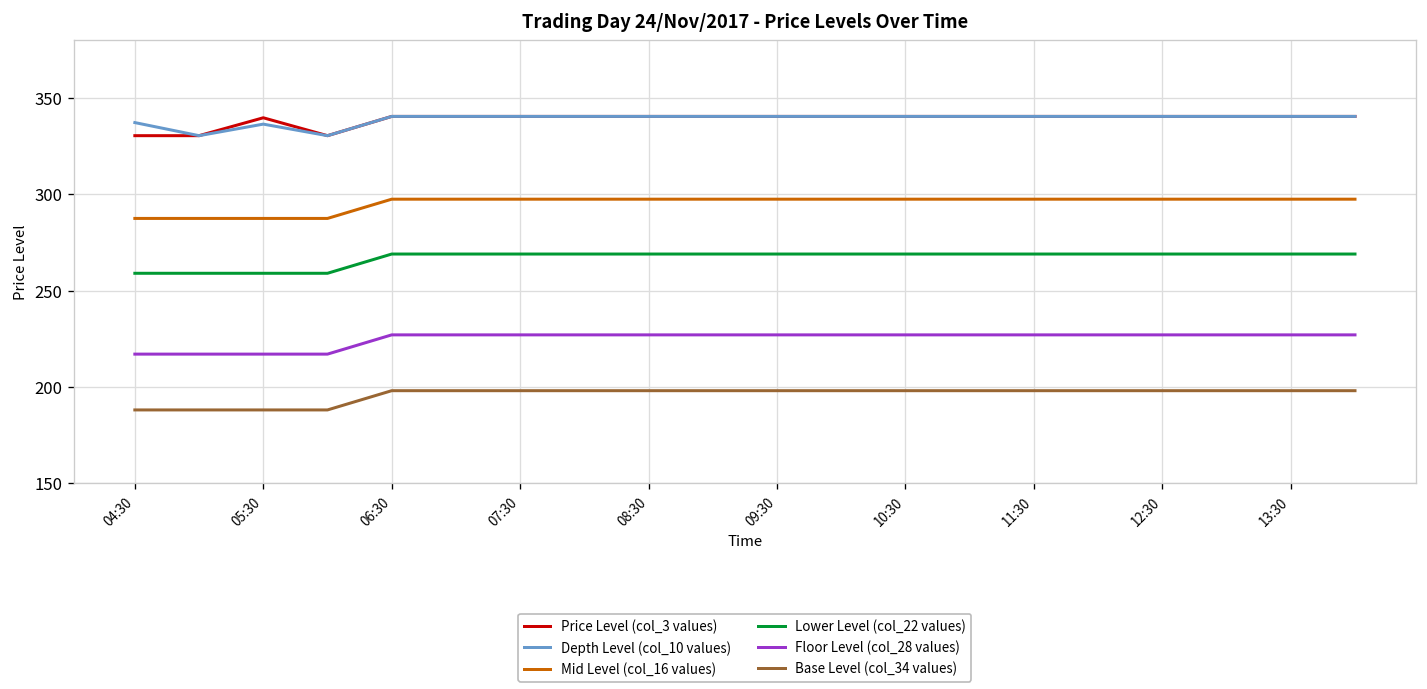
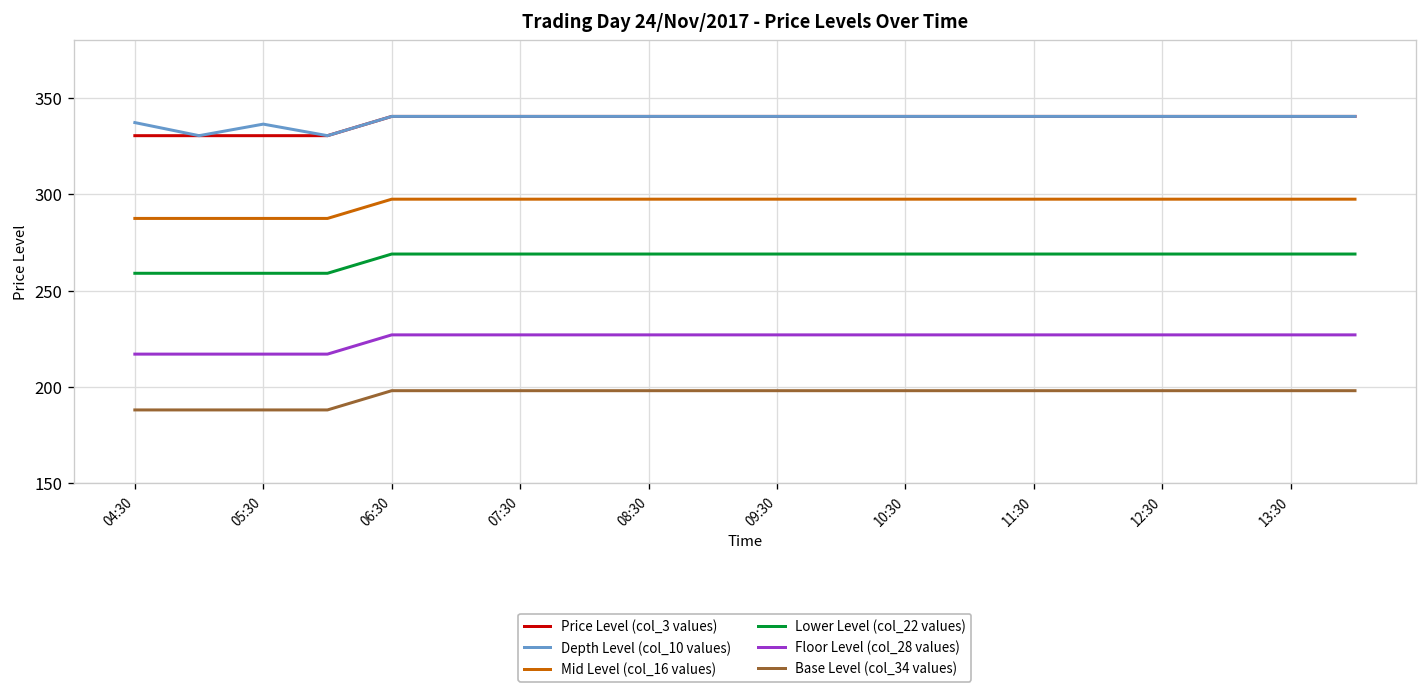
Price Level (col_3 values), 05:30: 340 -> 331
